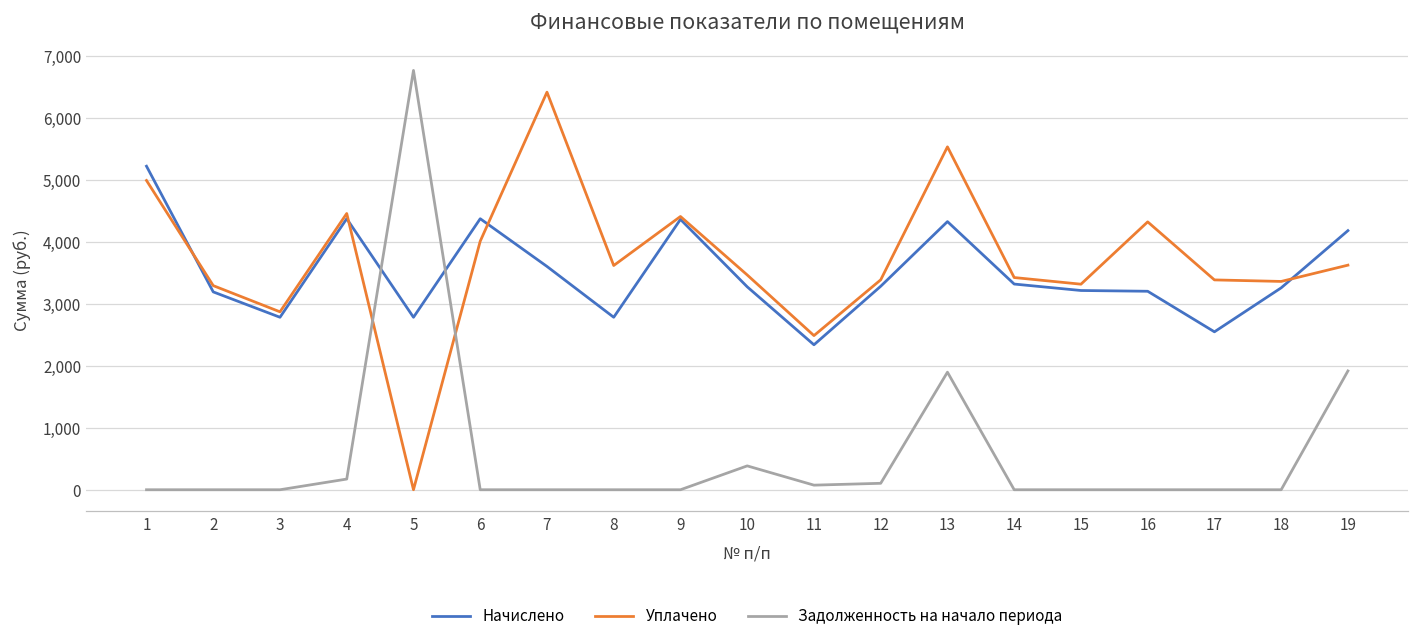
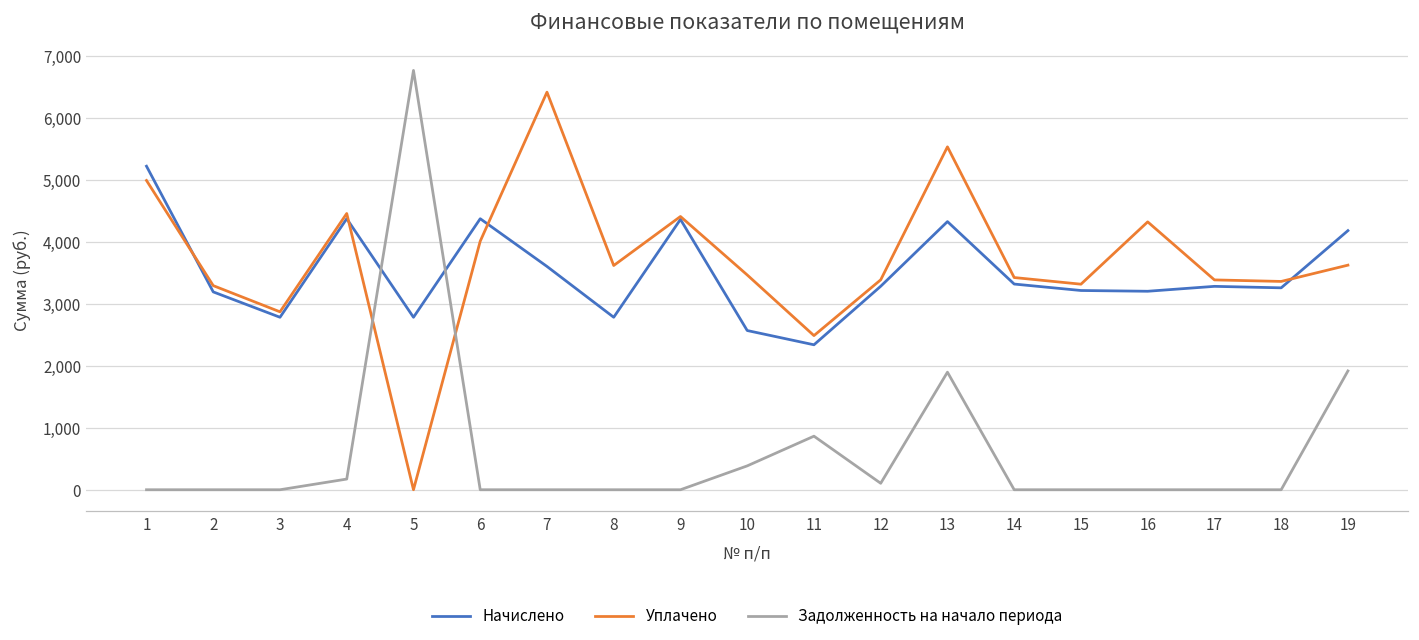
Начислено, 10: 3,300 -> 2,600
Задолженность на начало периода, 11: 100 -> 900
Начислено, 17: 2,500 -> 3,300
